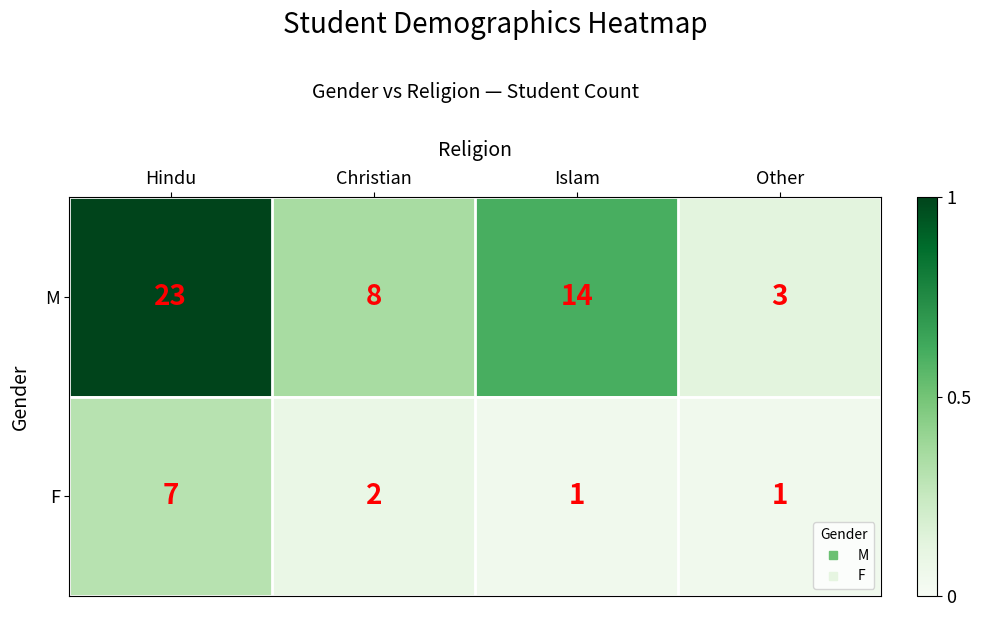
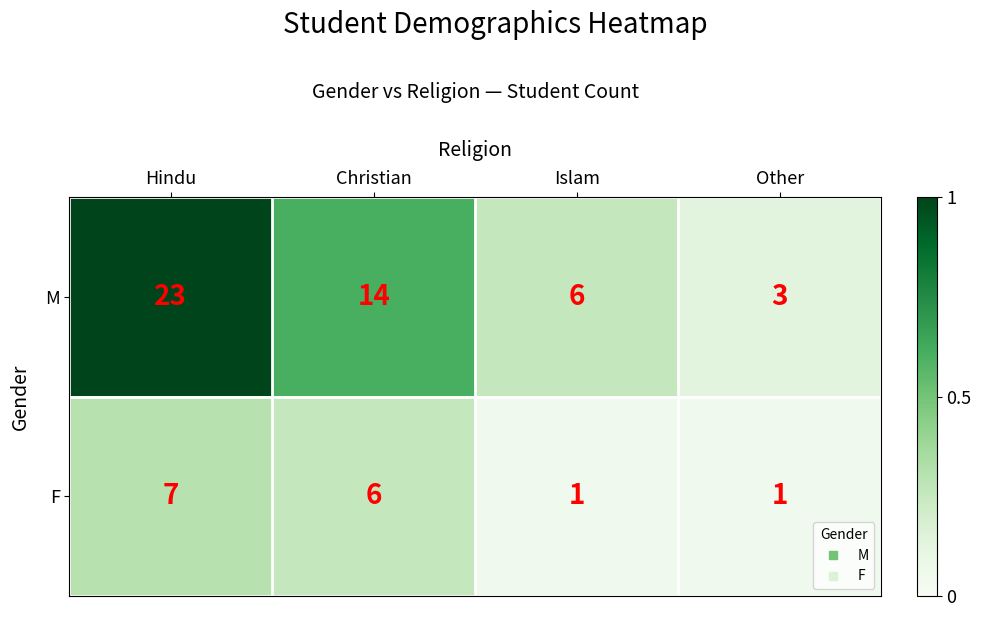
M, Christian: 8 -> 14
M, Islam: 14 -> 6
F, Christian: 2 -> 6
